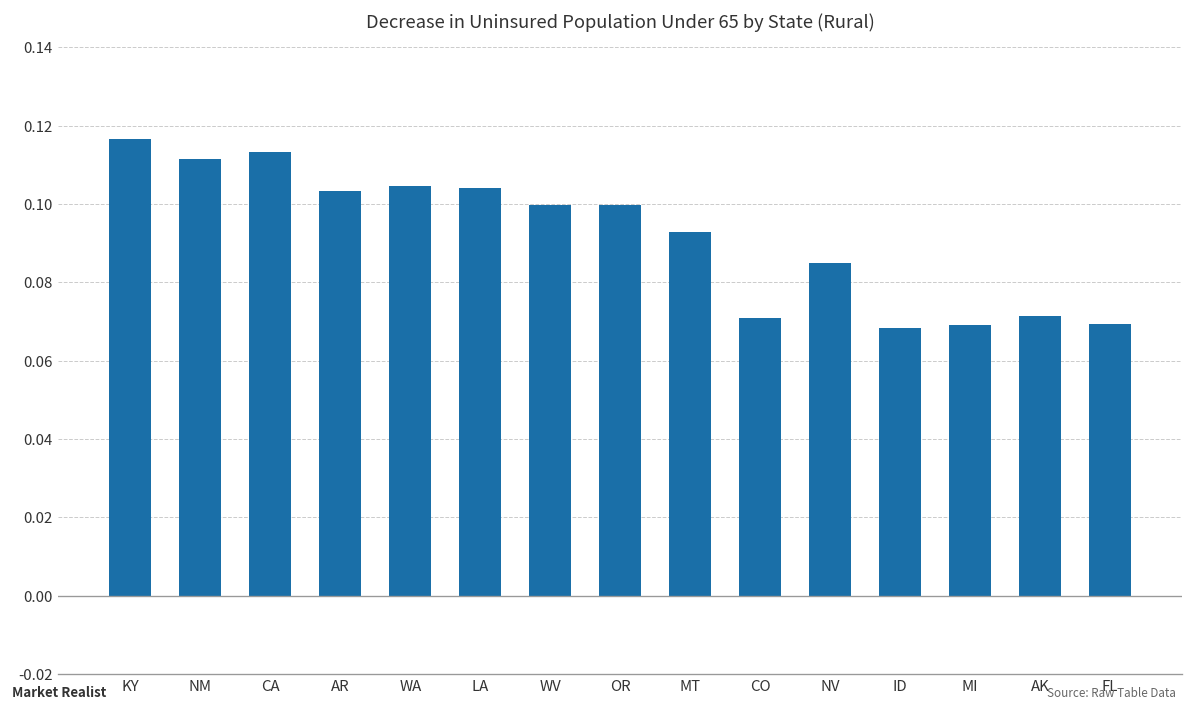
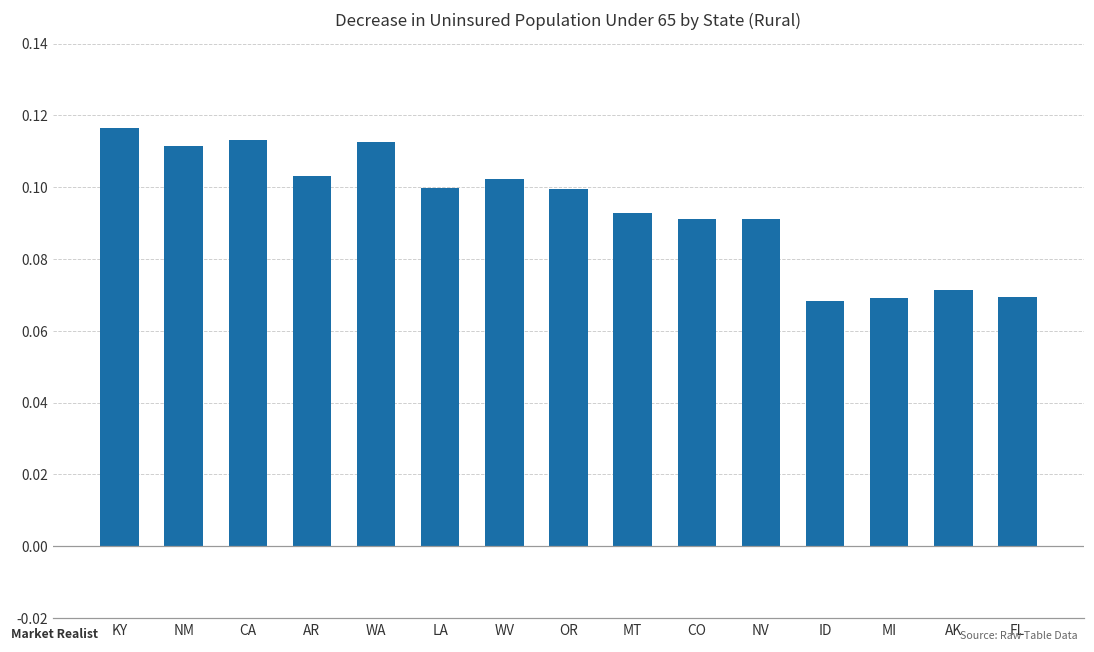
WA: 0.105 -> 0.113
LA: 0.104 -> 0.100
WV: 0.100 -> 0.102
CO: 0.071 -> 0.091
NV: 0.085 -> 0.091
